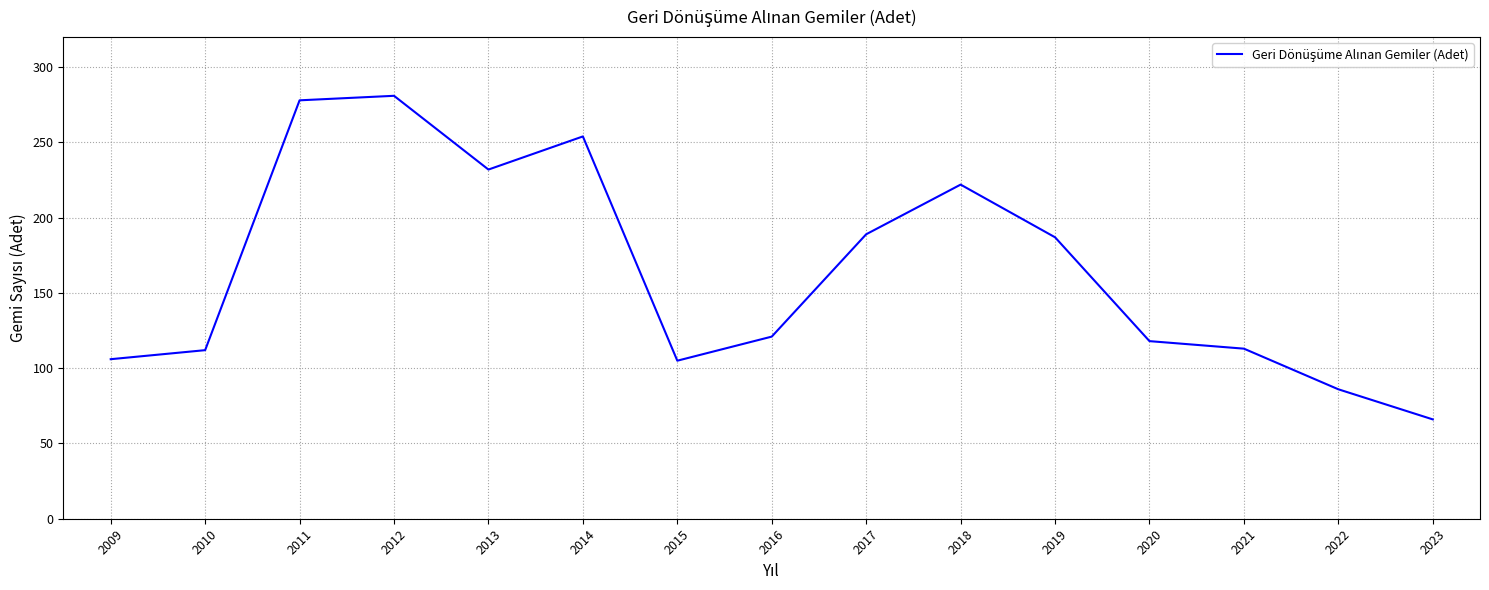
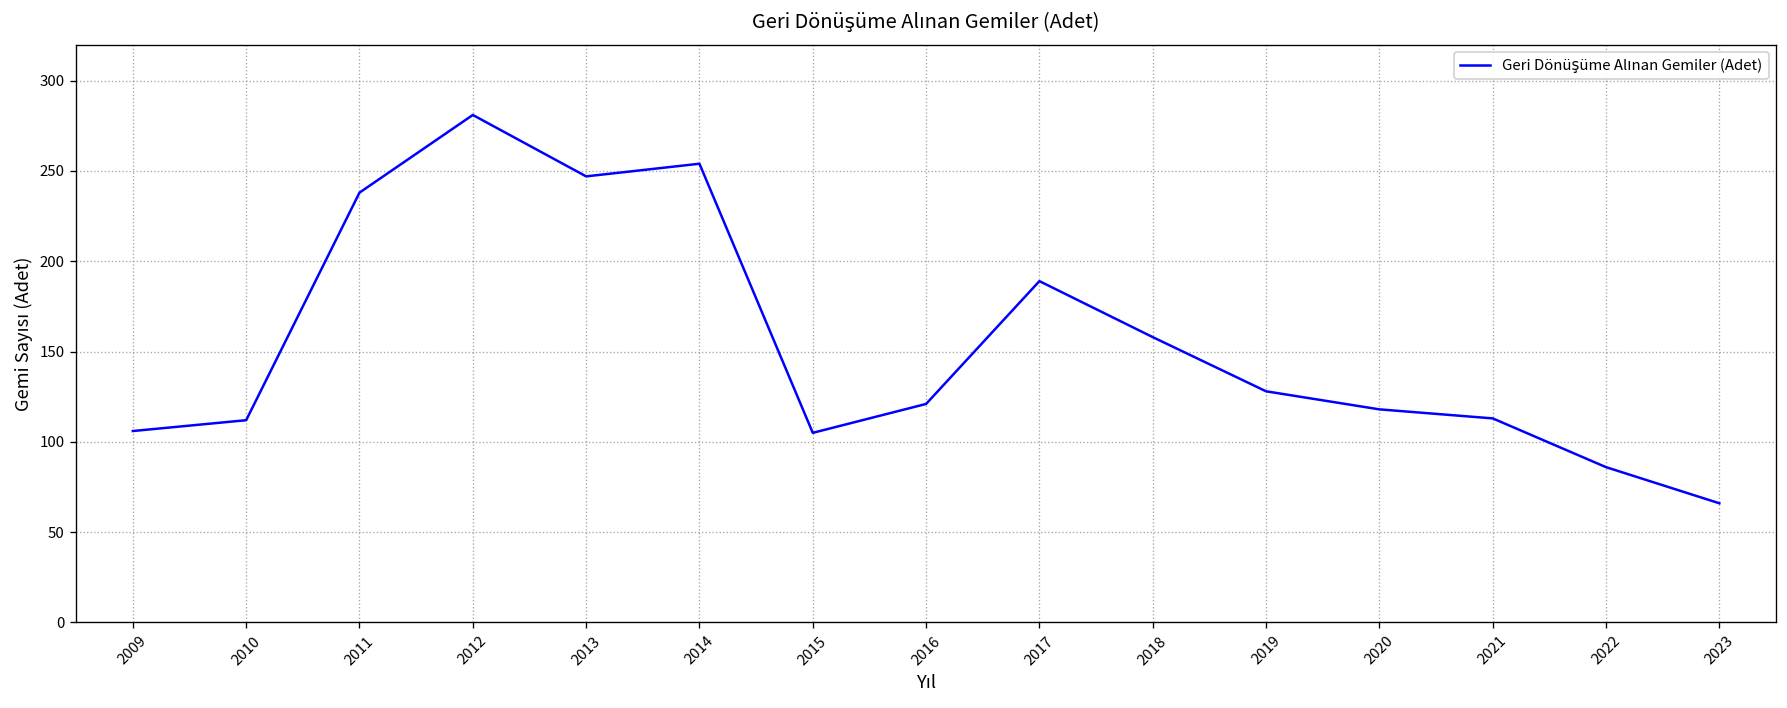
2011: 278 -> 238
2013: 232 -> 247
2018: 222 -> 158
2019: 187 -> 128
